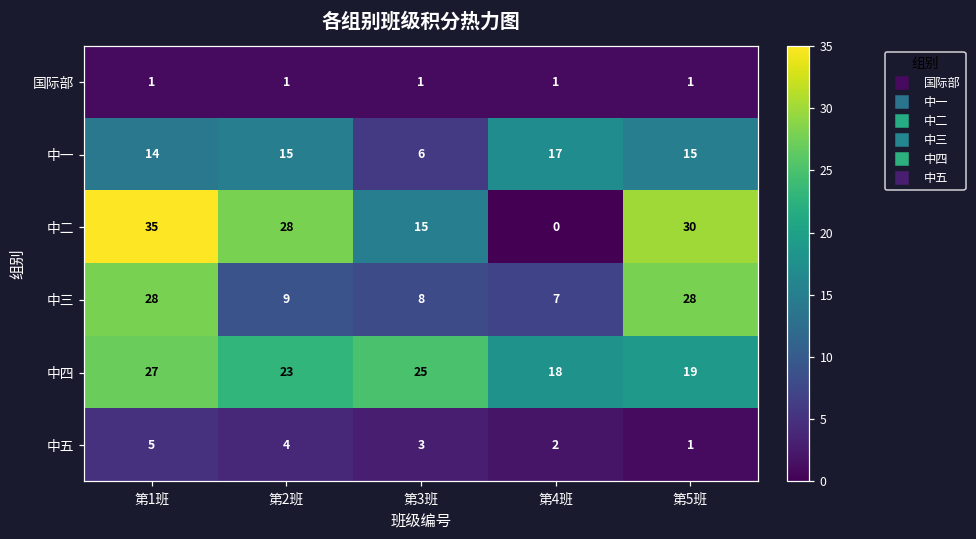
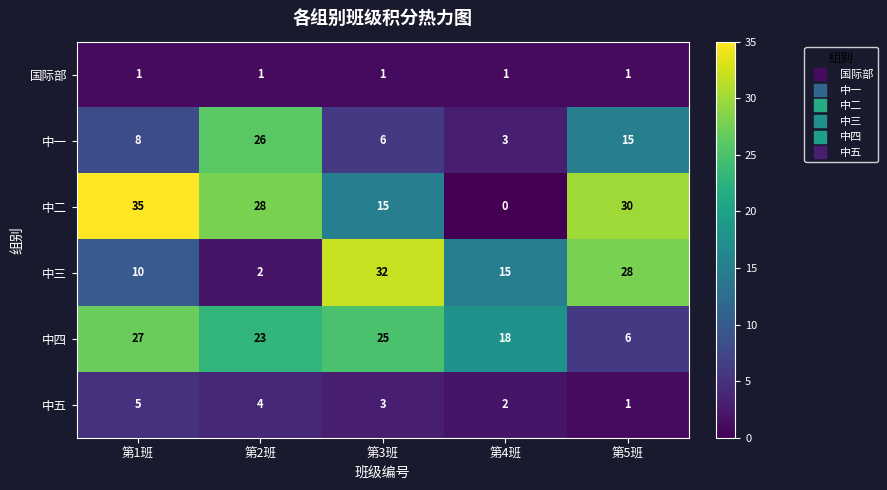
中一, 第1班: 14 -> 8
中一, 第2班: 15 -> 26
中一, 第4班: 17 -> 3
中三, 第1班: 28 -> 10
中三, 第2班: 9 -> 2
中三, 第3班: 8 -> 32
中三, 第4班: 7 -> 15
中四, 第5班: 19 -> 6
